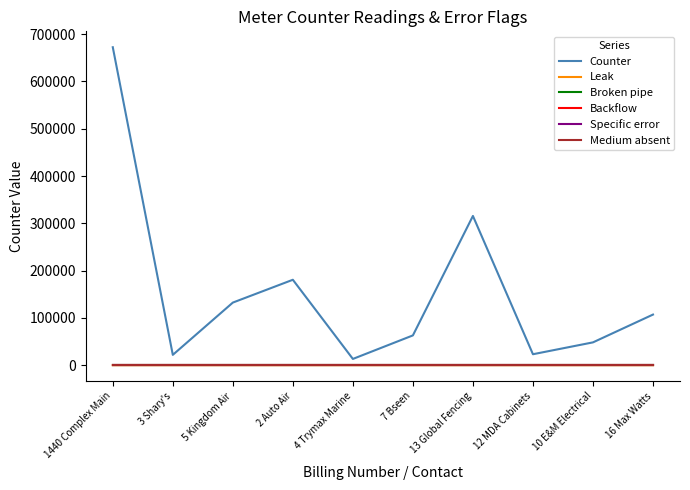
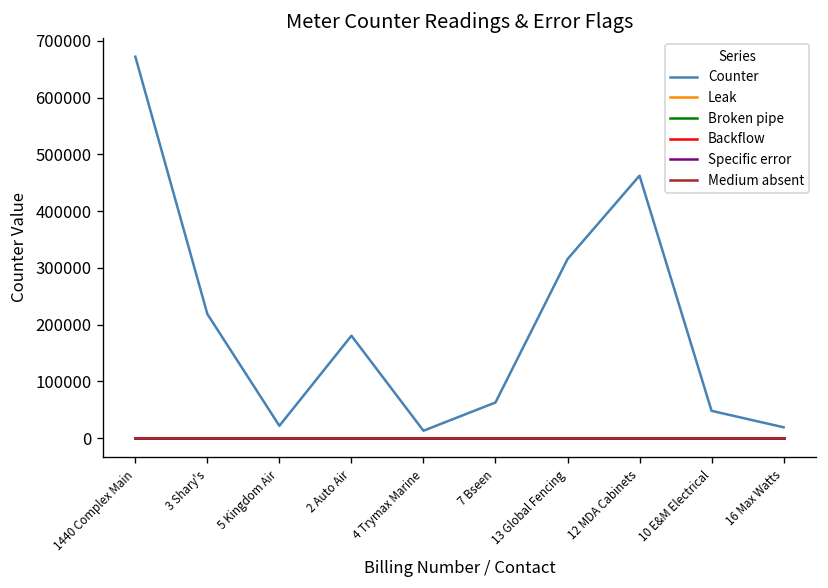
Counter, 3 Shary's: 20000 -> 220000
Counter, 5 Kingdom Air: 130000 -> 20000
Counter, 12 MDA Cabinets: 20000 -> 460000
Counter, 16 Max Watts: 110000 -> 20000
